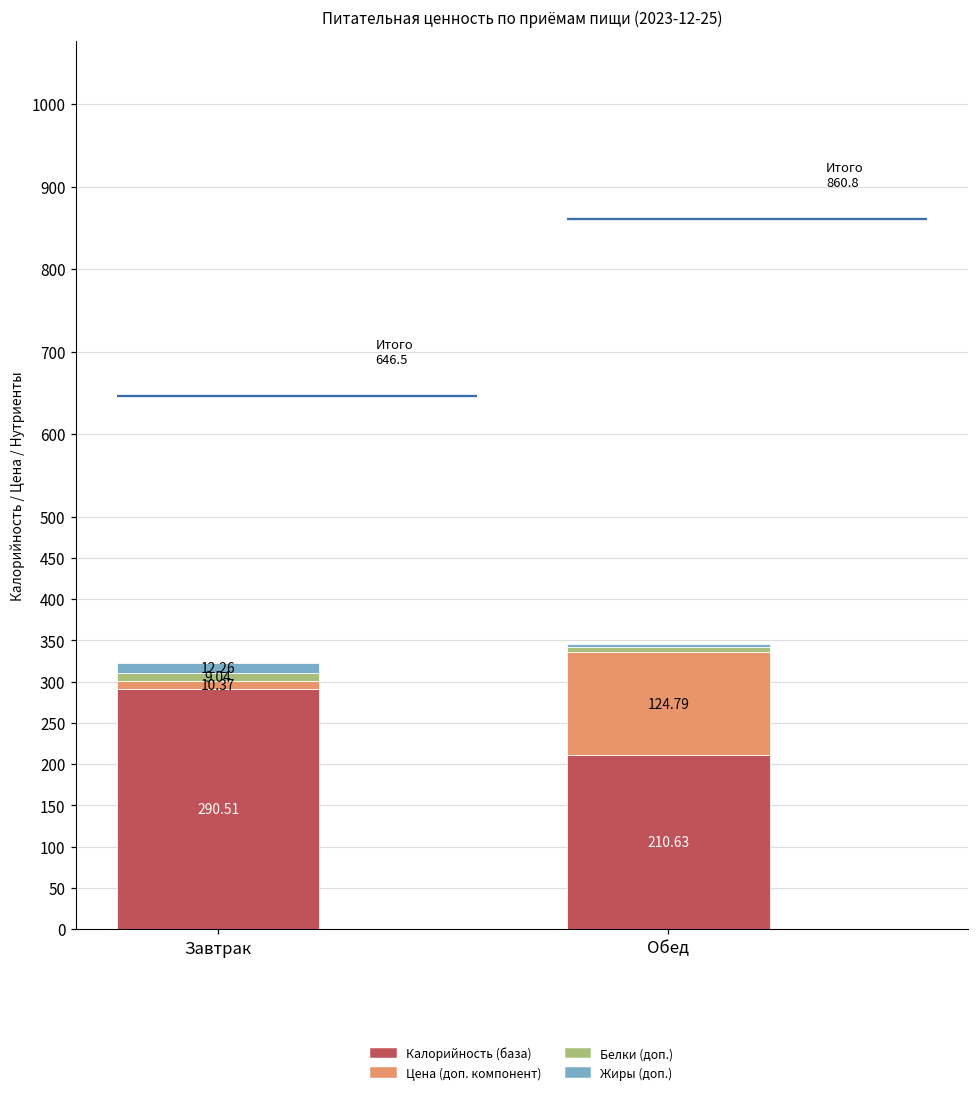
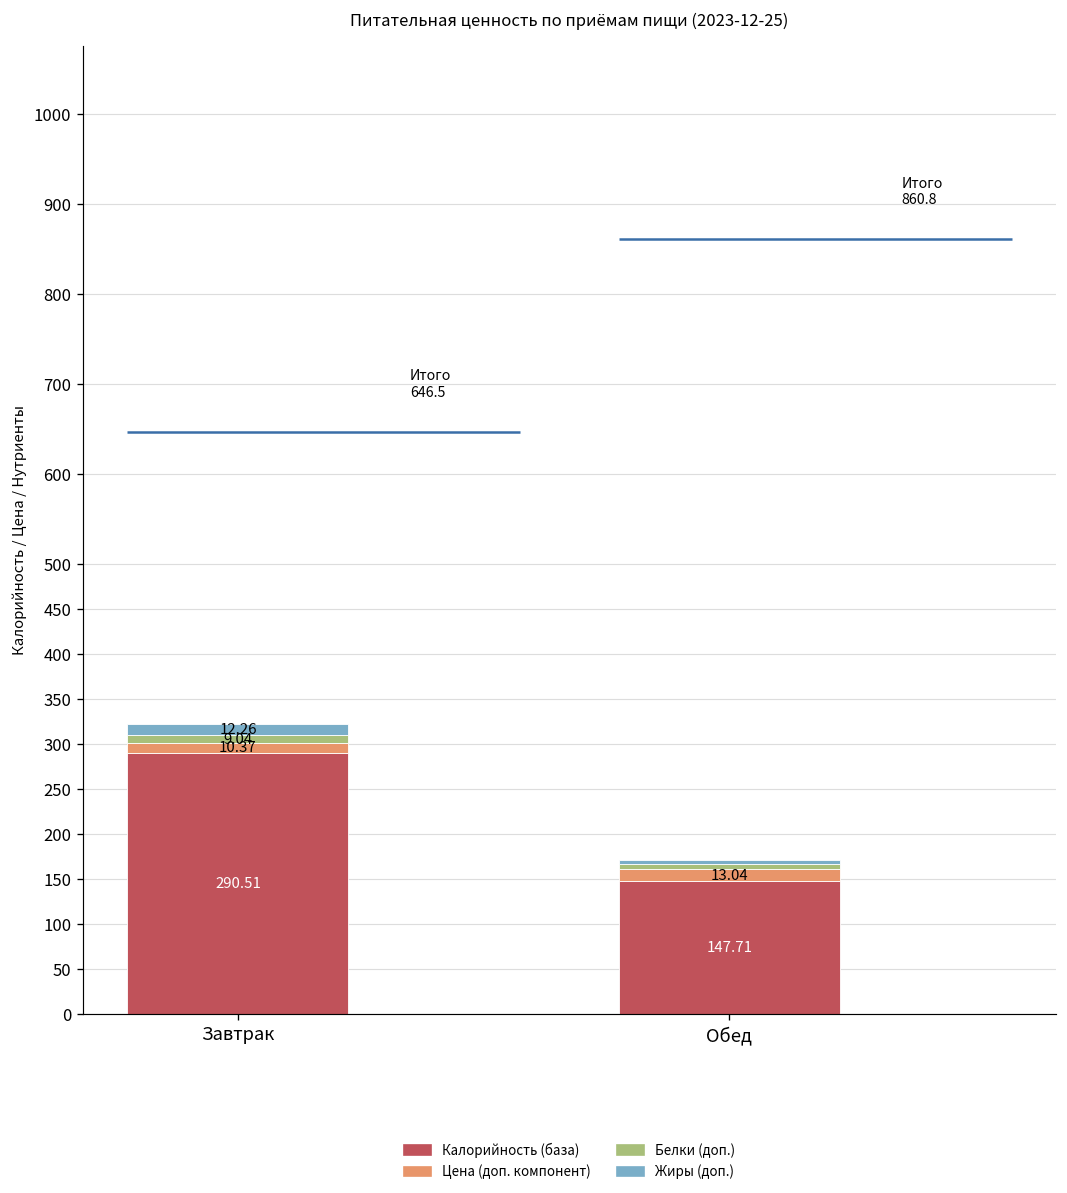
Калорийность (база), Обед: 210.63 -> 147.71
Цена (доп. компонент), Обед: 124.79 -> 13.04
